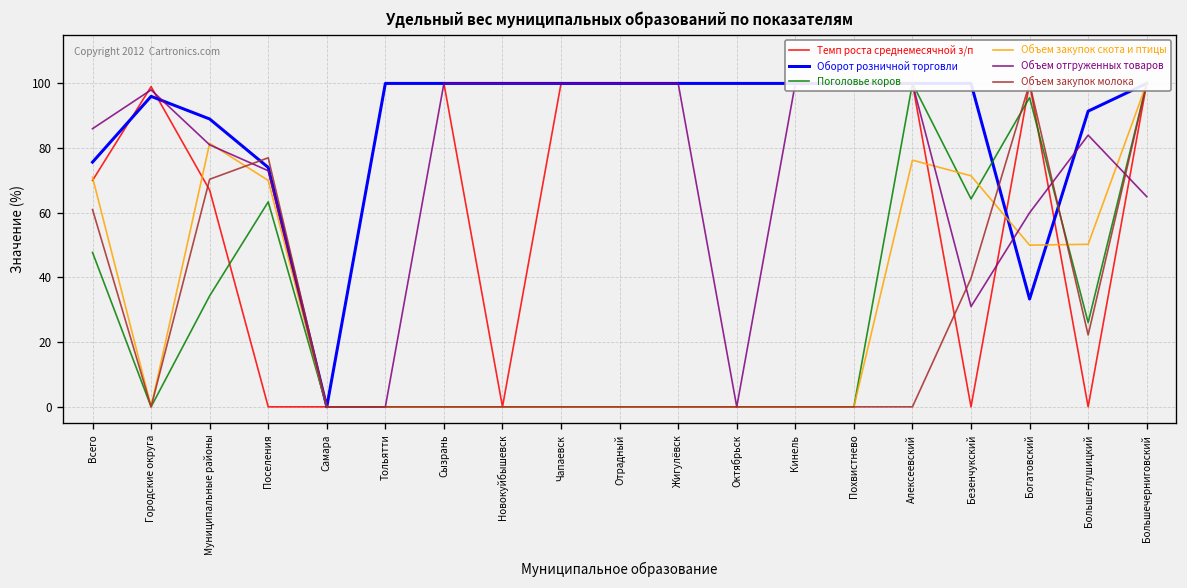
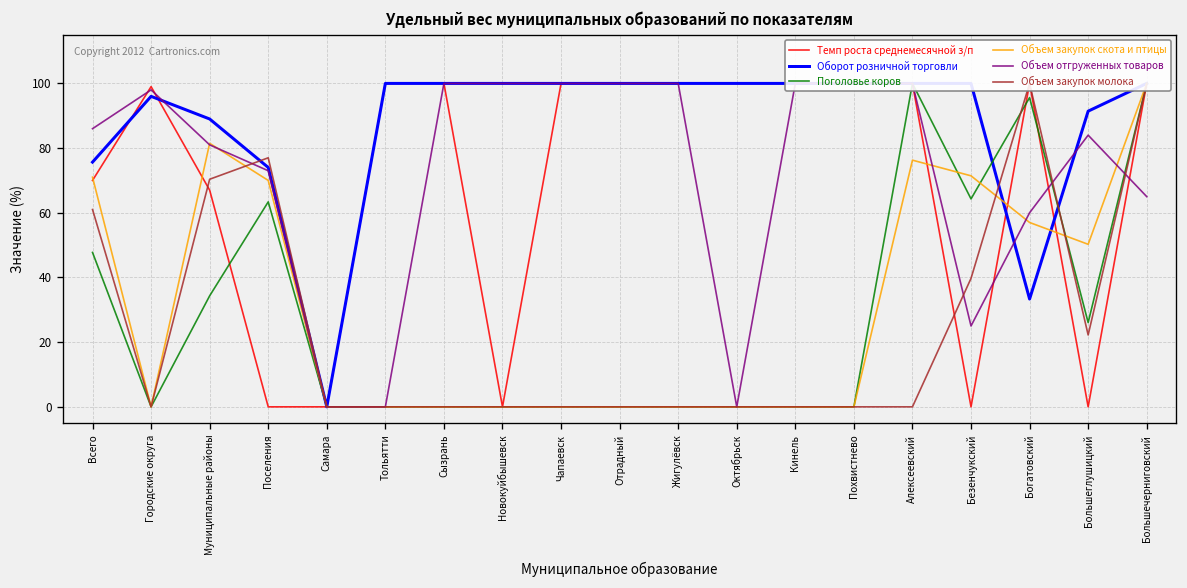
Объем отгруженных товаров, Безенчукский: 31 -> 25
Объем закупок скота и птицы, Богатовский: 50 -> 57
